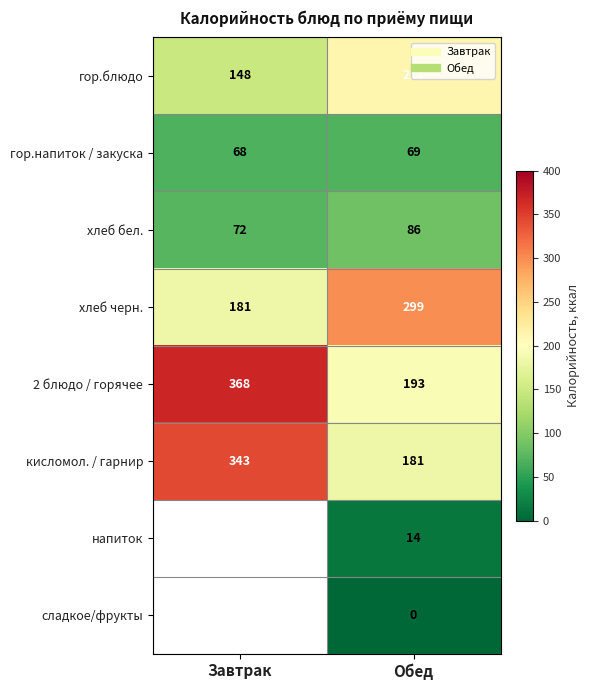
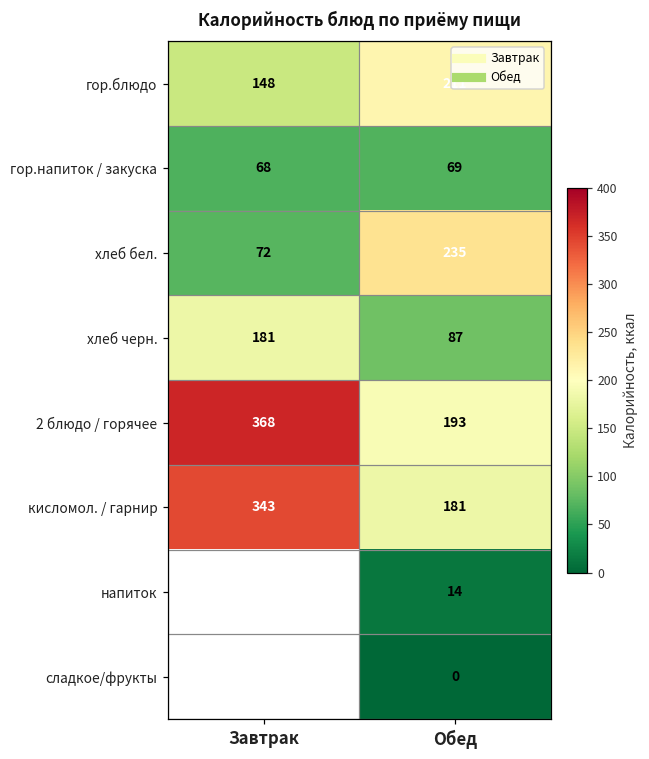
хлеб бел., Обед: 86 -> 235
хлеб черн., Обед: 299 -> 87
